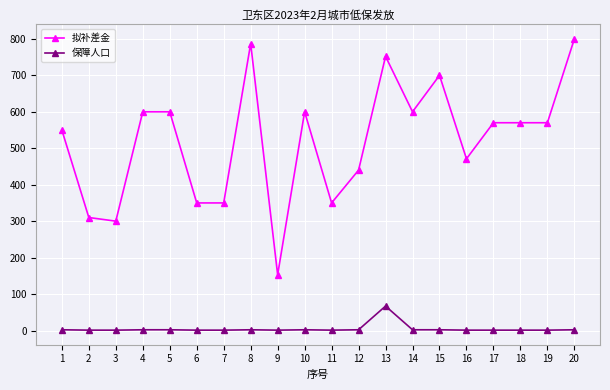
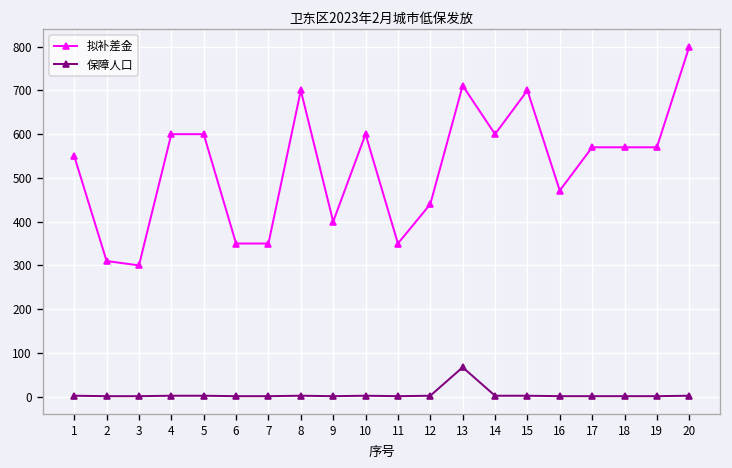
拟补差金, 8: 790 -> 700
拟补差金, 9: 150 -> 400
拟补差金, 13: 750 -> 710
